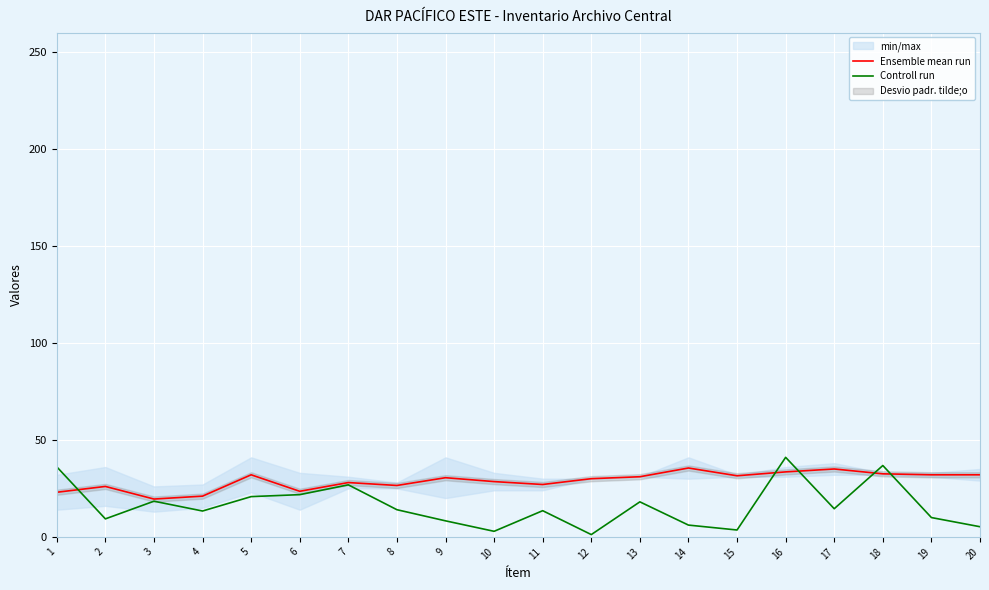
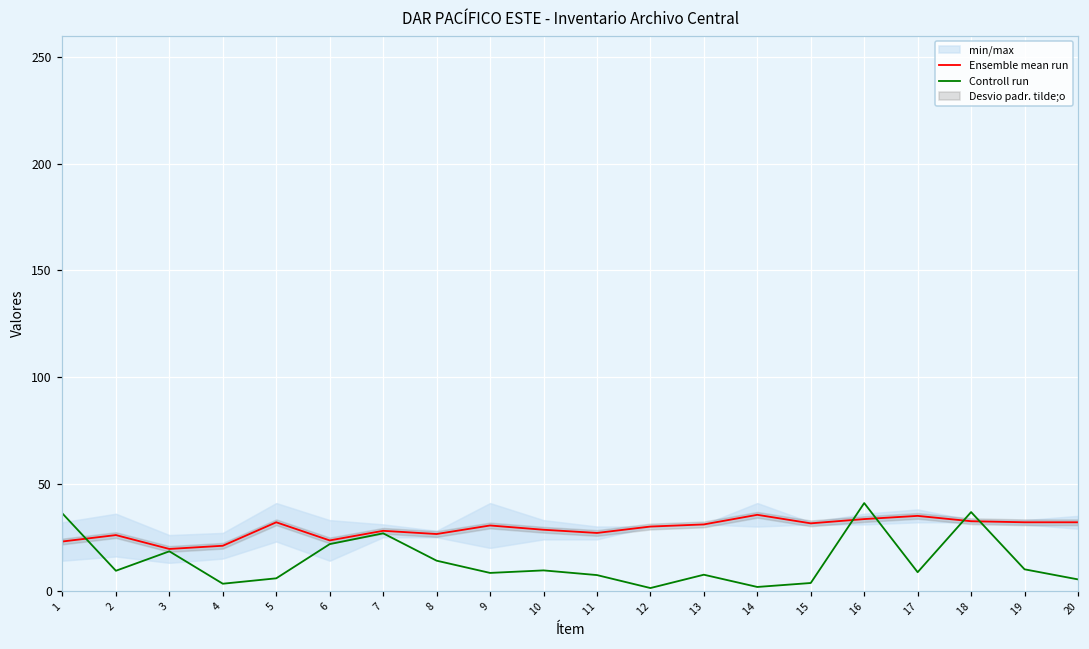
Controll run, 4: 13 -> 3
Controll run, 5: 21 -> 6
Controll run, 10: 3 -> 9
Controll run, 11: 13 -> 7
Controll run, 13: 18 -> 7
Controll run, 14: 6 -> 2
Controll run, 17: 15 -> 9
